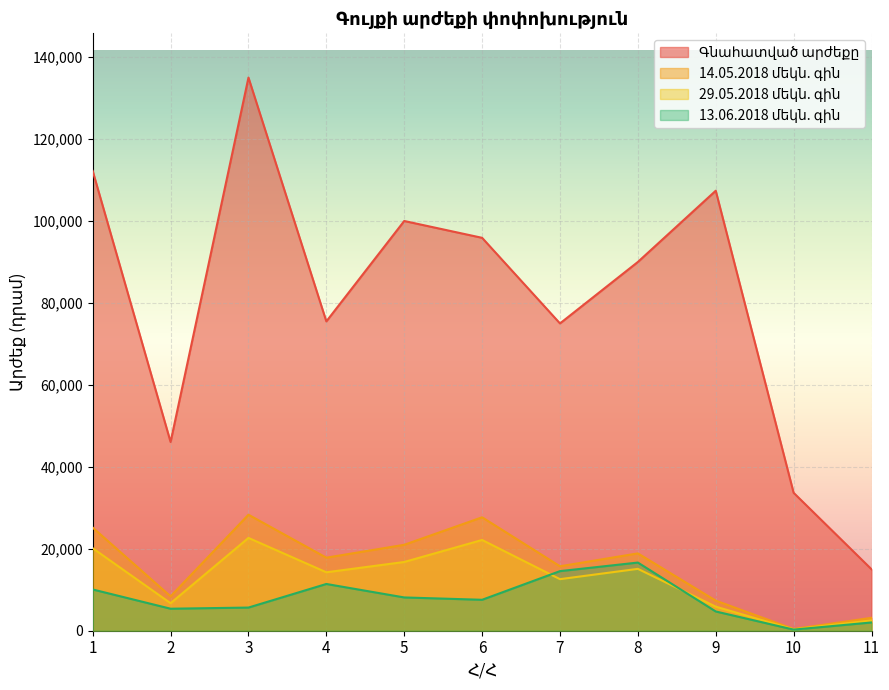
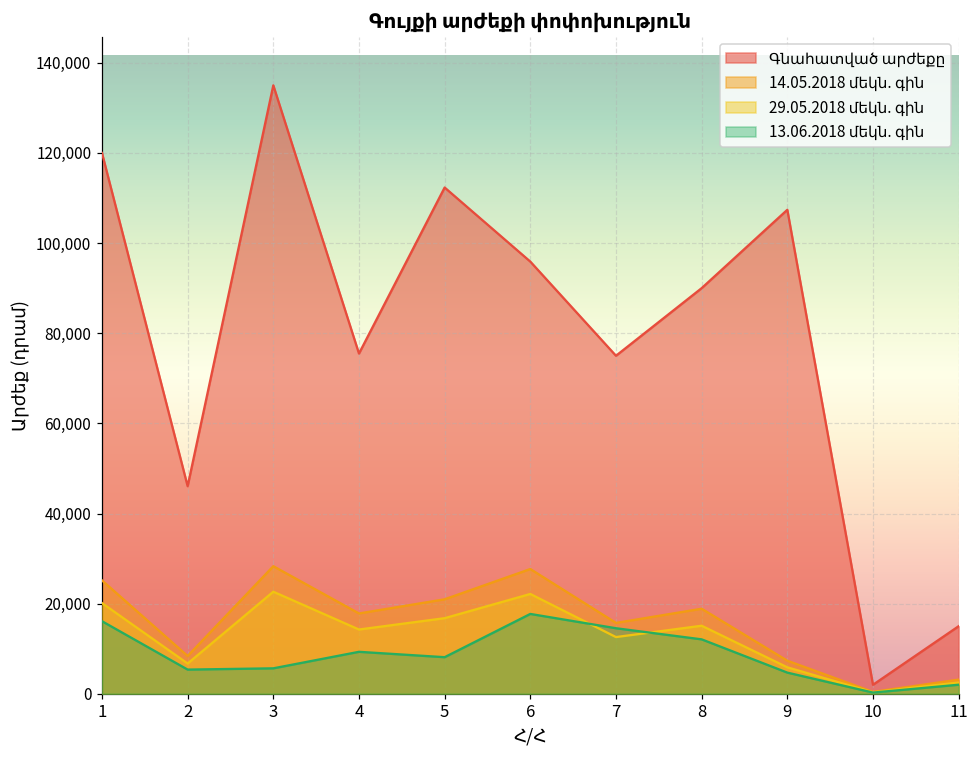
Գնահատված արժեքը, 1: 112,000 -> 120,000
13.06.2018 մեկն. գին, 1: 10,000 -> 16,000
13.06.2018 մեկն. գին, 4: 11,000 -> 9,000
Գնահատված արժեքը, 5: 100,000 -> 112,000
13.06.2018 մեկն. գին, 6: 8,000 -> 18,000
13.06.2018 մեկն. գին, 8: 17,000 -> 12,000
Գնահատված արժեքը, 10: 34,000 -> 2,000
